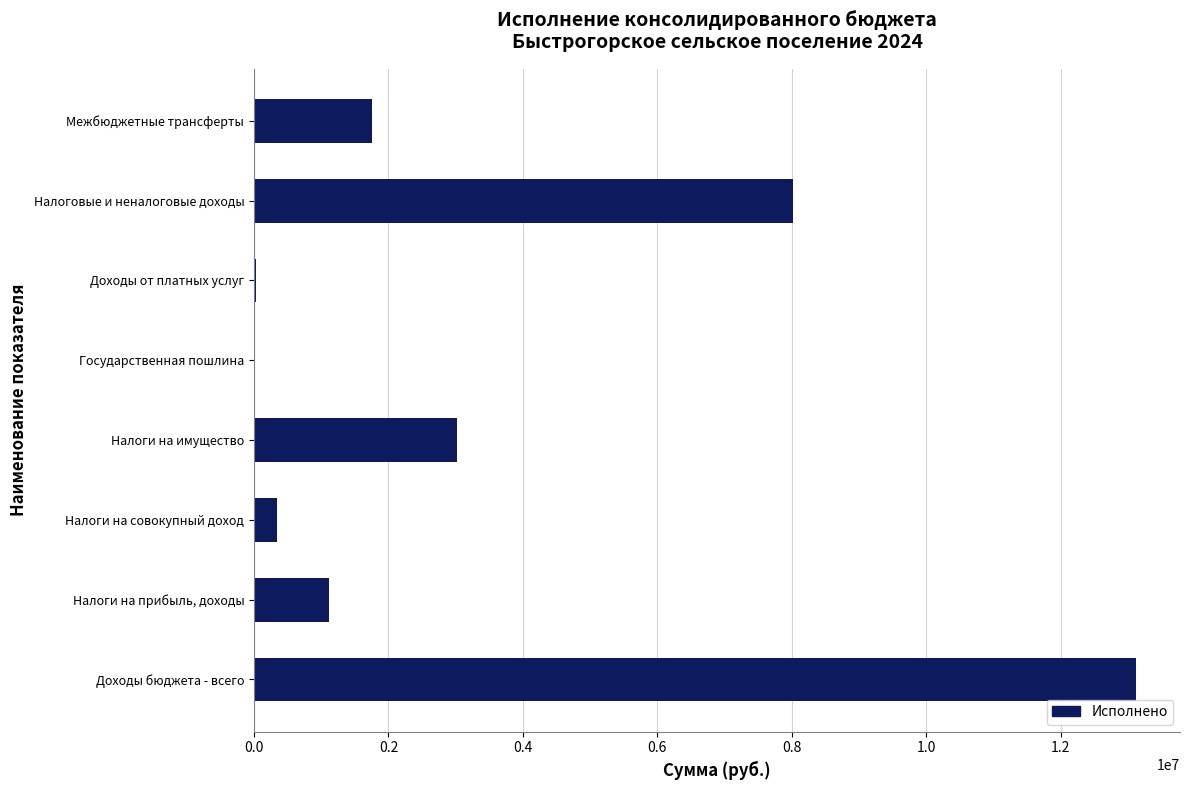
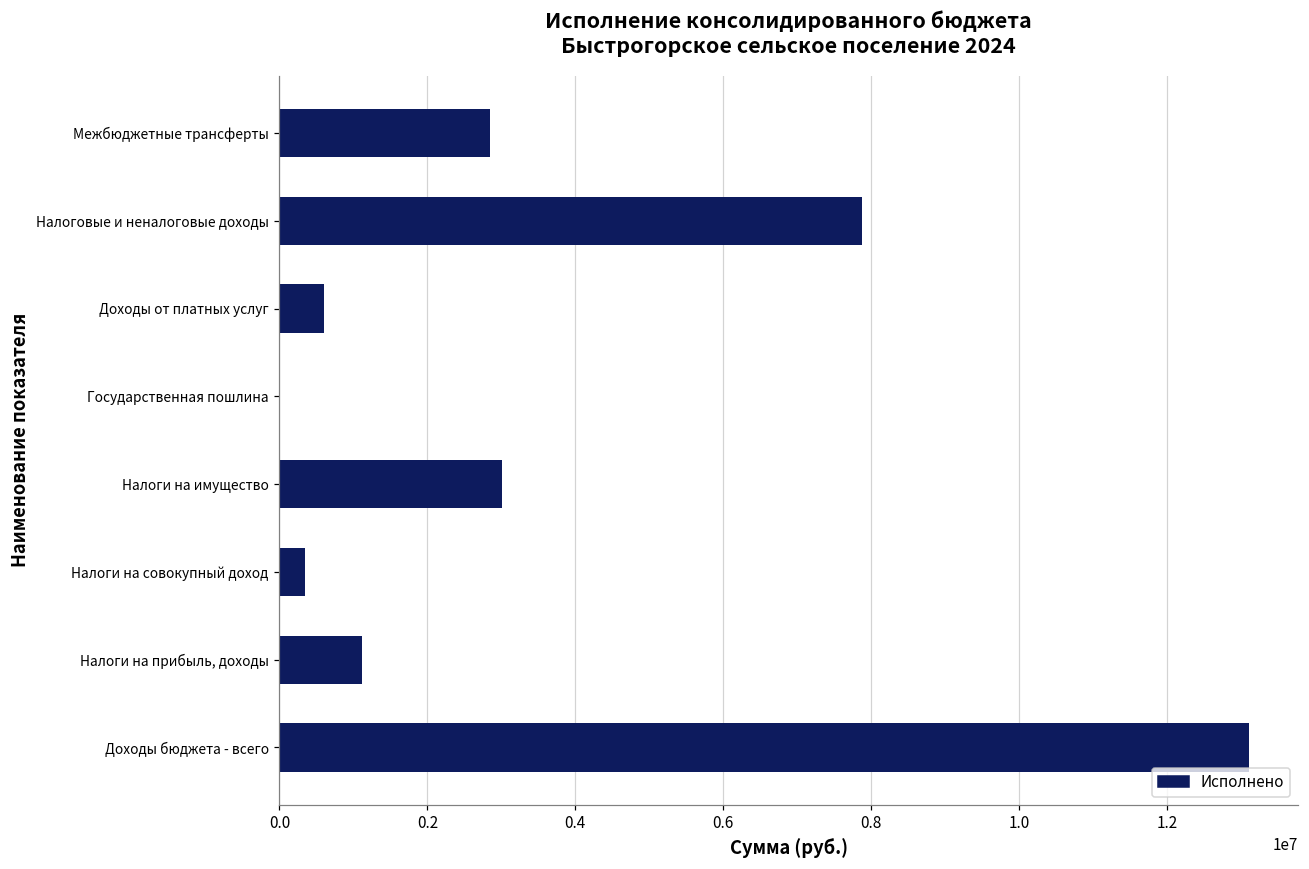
Межбюджетные трансферты: 1800000 -> 2900000
Налоговые и неналоговые доходы: 8000000 -> 7900000
Доходы от платных услуг: 0 -> 600000
